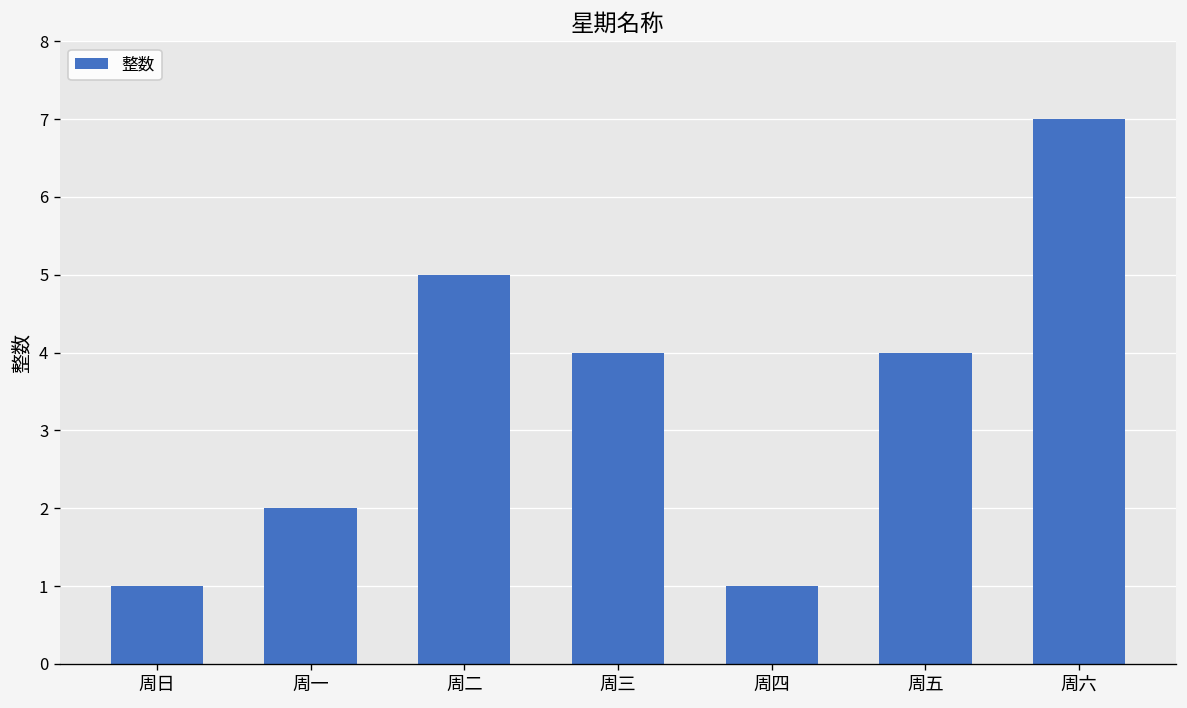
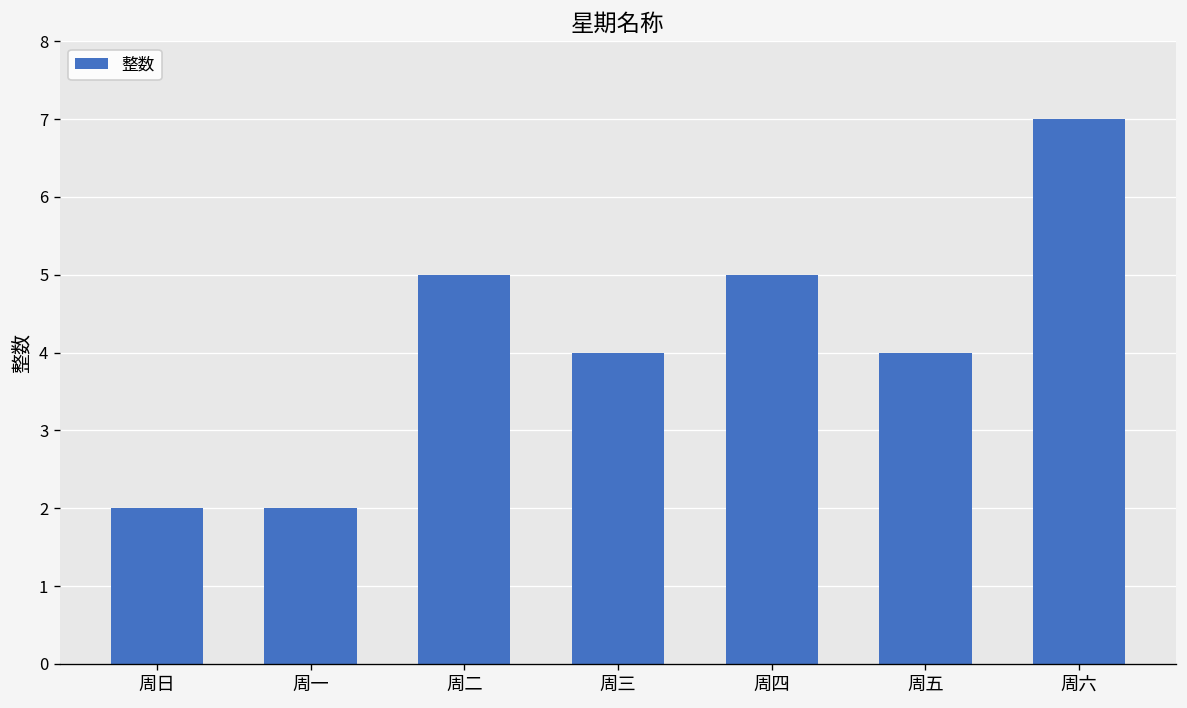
周日: 1 -> 2
周四: 1 -> 5
